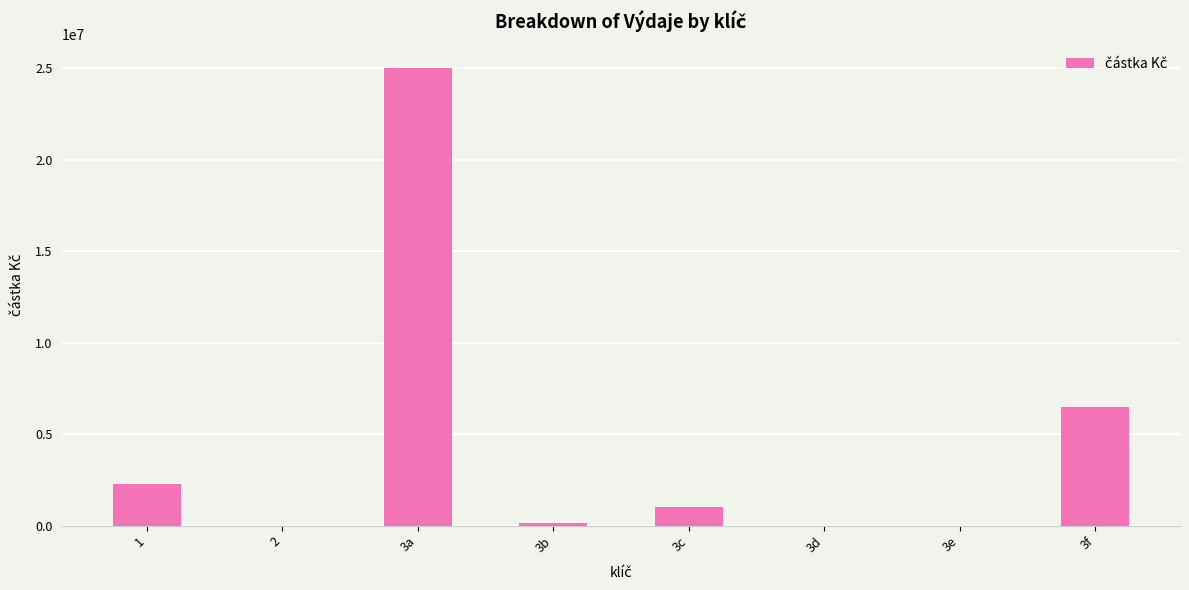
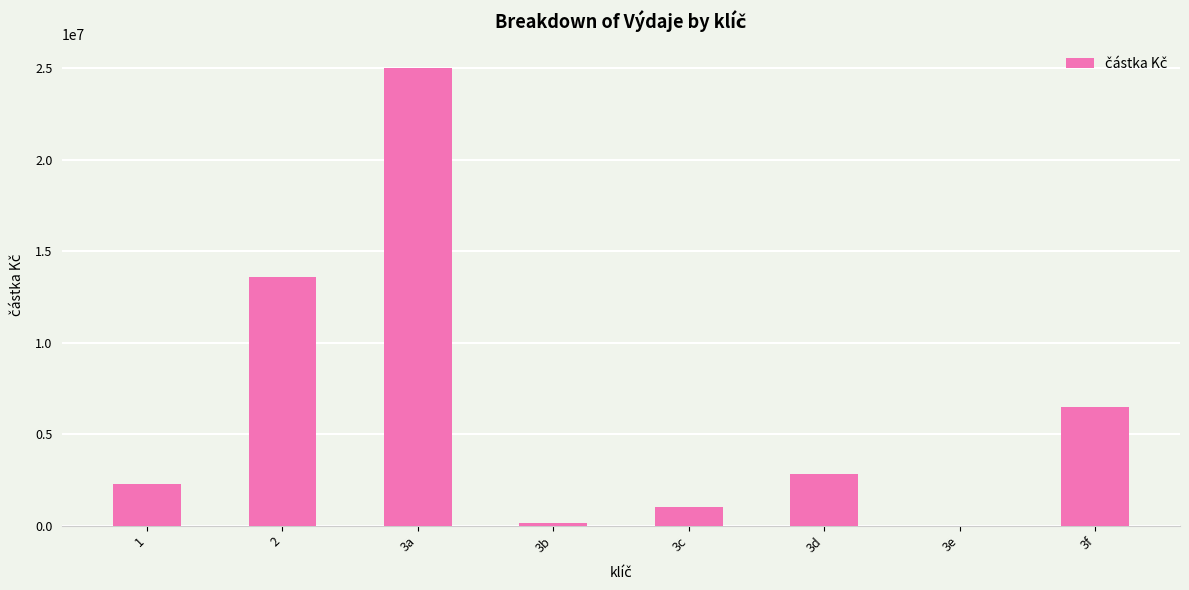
2: 0 -> 13600000
3d: 0 -> 2800000
